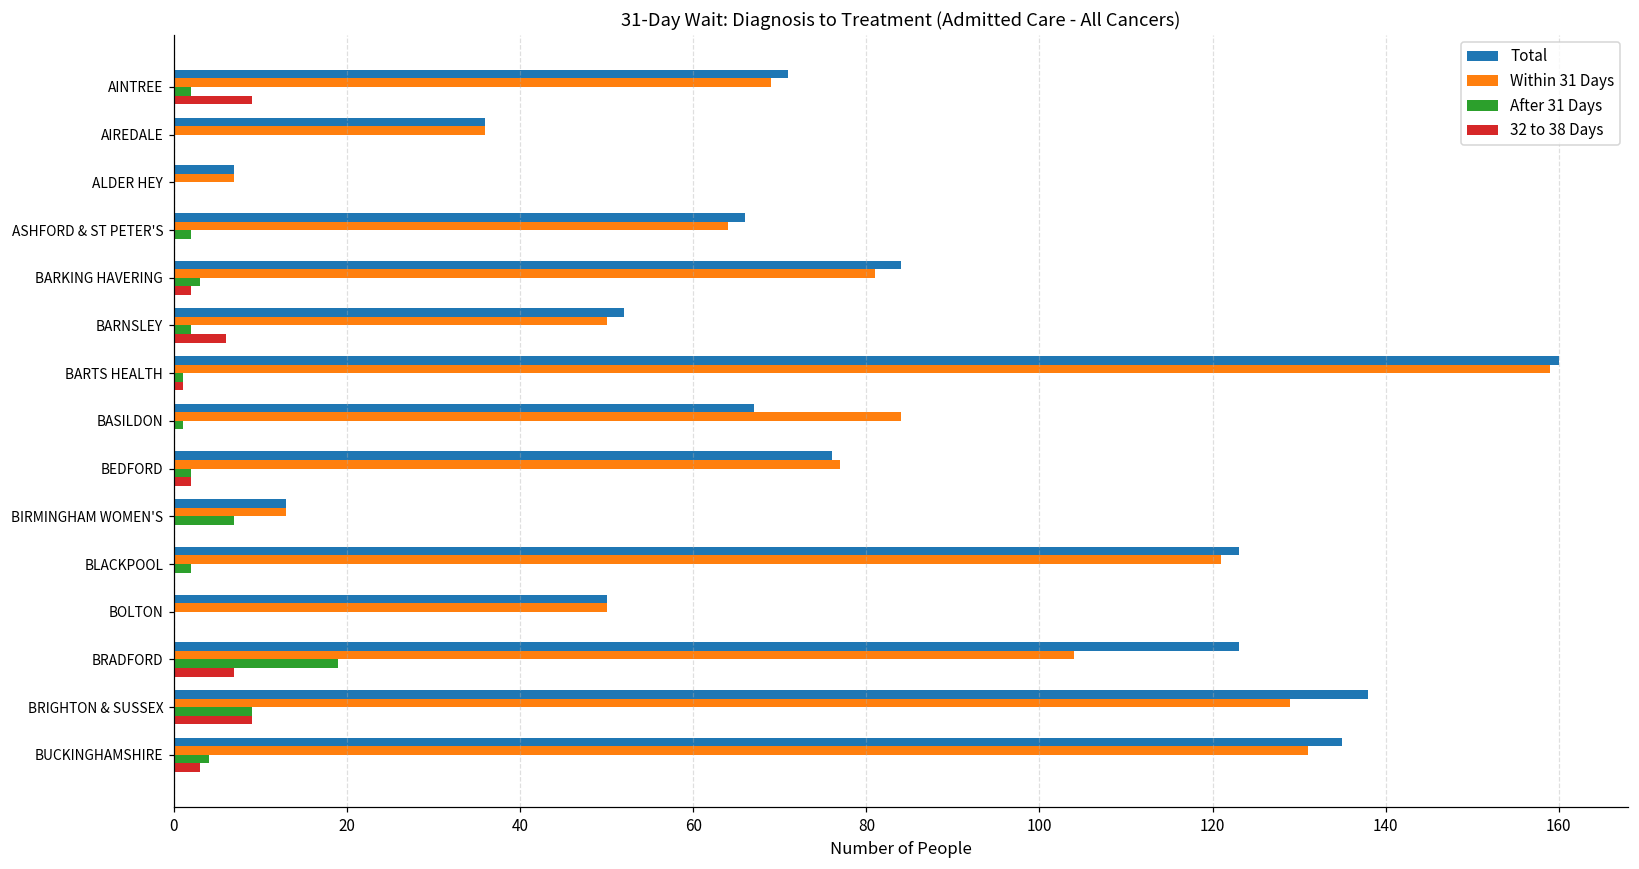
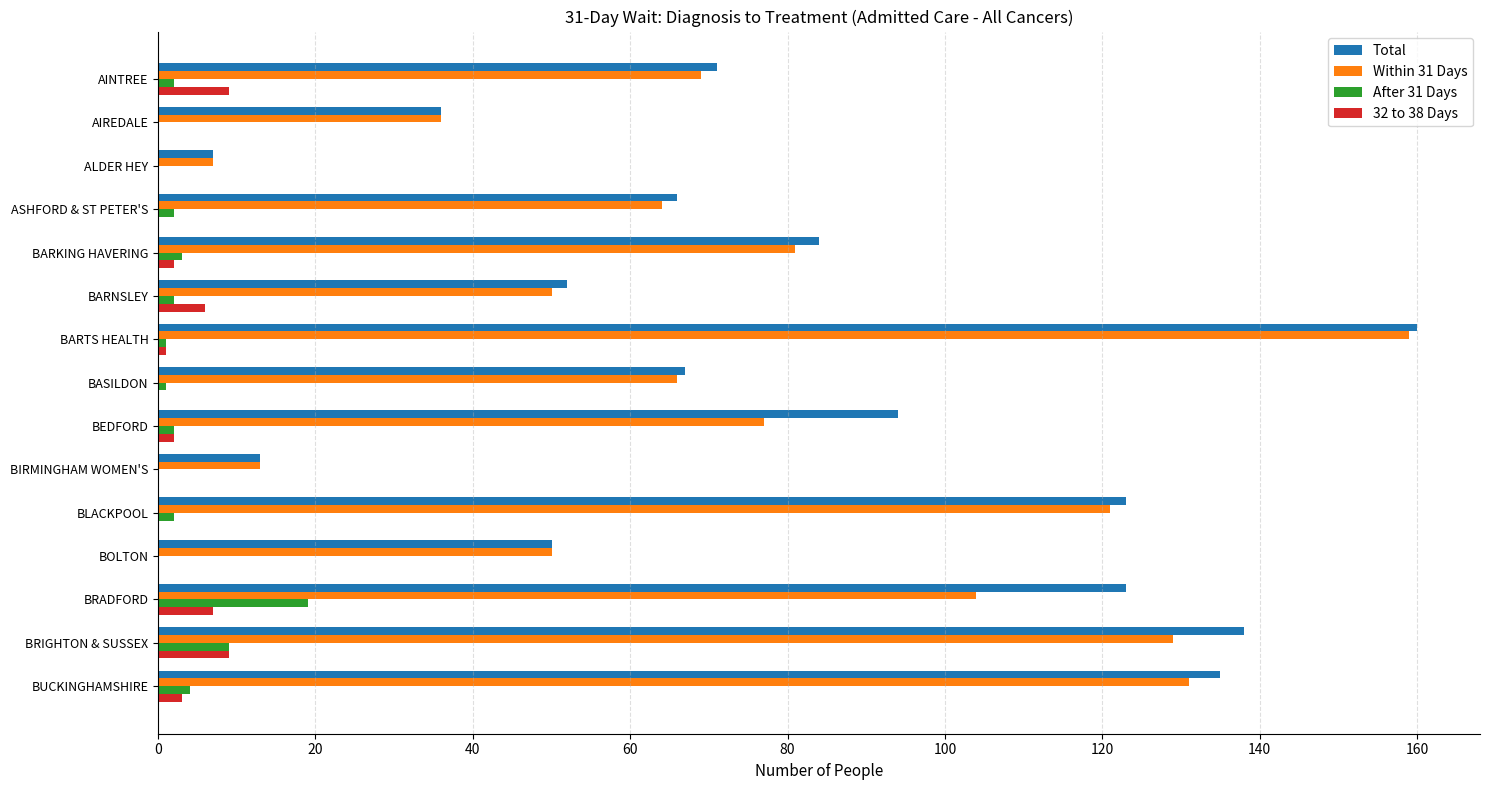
Within 31 Days, BASILDON: 84 -> 66
Total, BEDFORD: 76 -> 94
After 31 Days, BIRMINGHAM WOMEN'S: 7 -> 0
